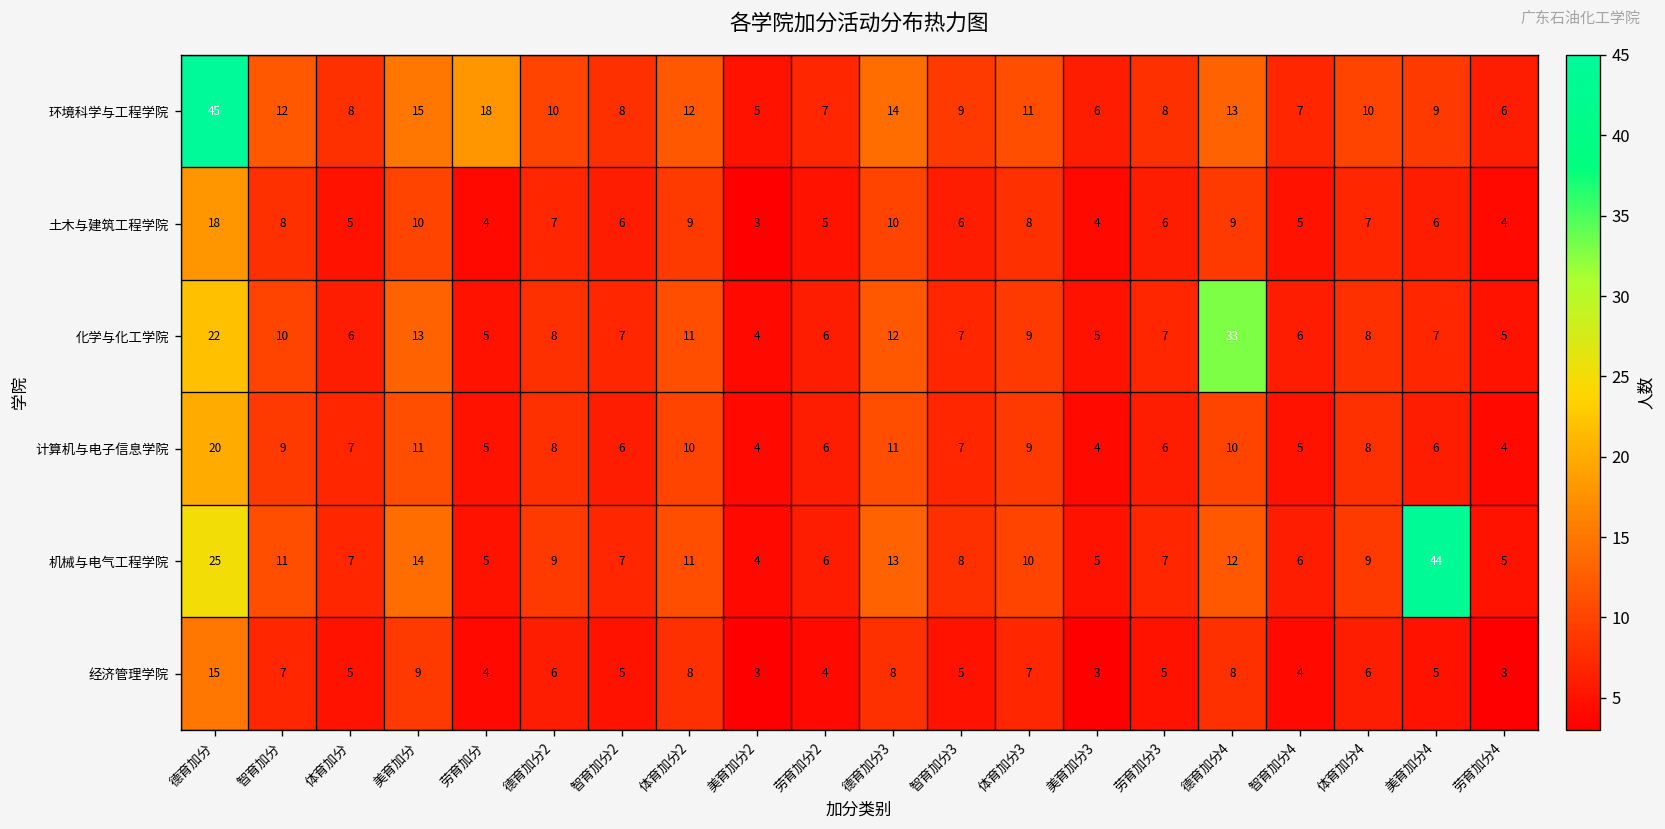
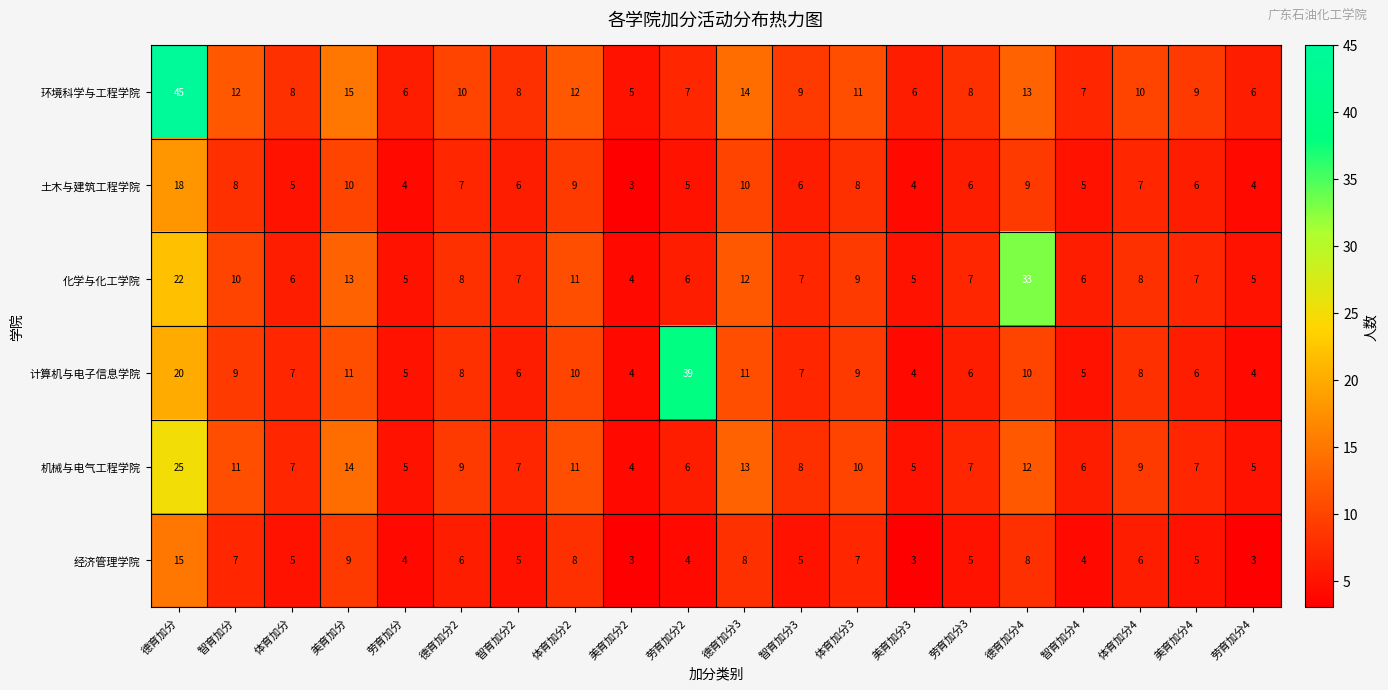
环境科学与工程学院, 劳育加分: 18 -> 6
计算机与电子信息学院, 劳育加分2: 6 -> 39
机械与电气工程学院, 美育加分4: 44 -> 7
